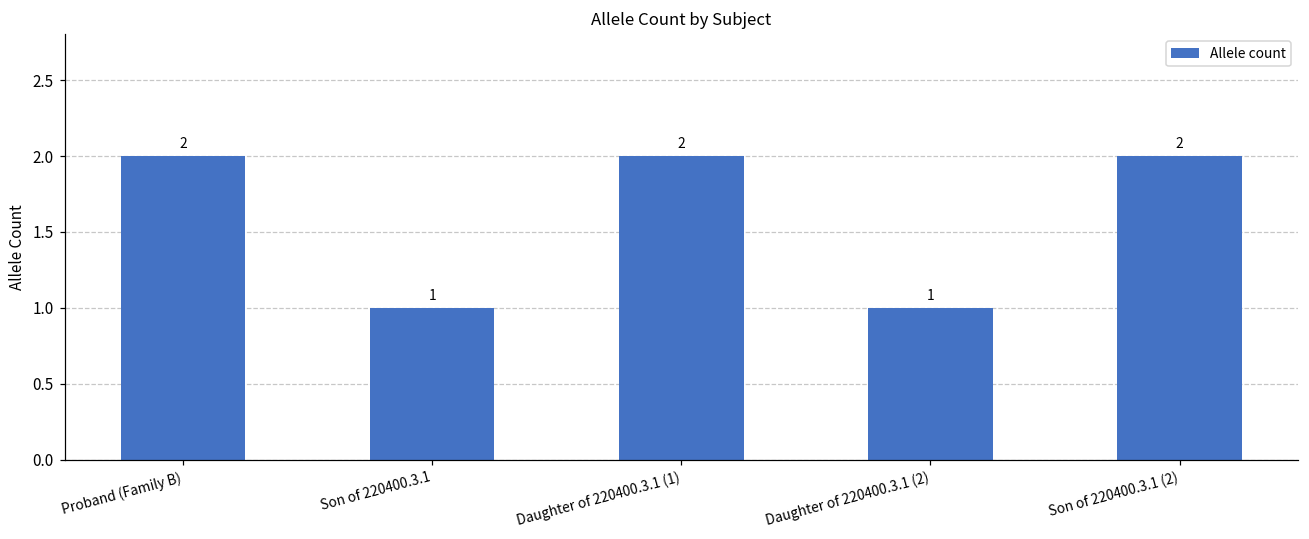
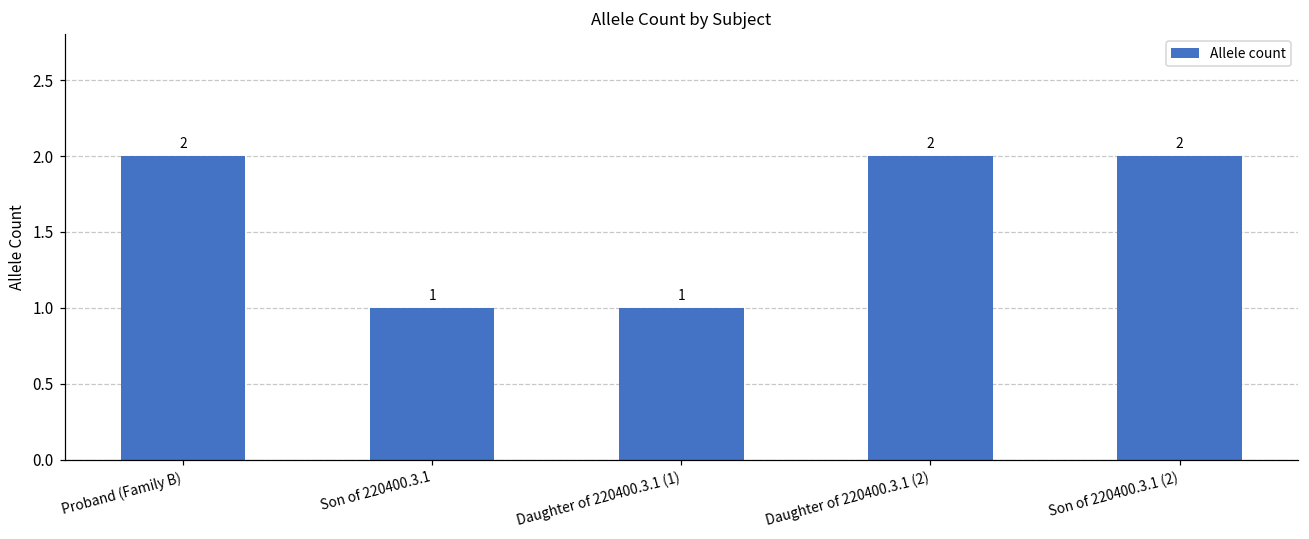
Daughter of 220400.3.1 (1): 2 -> 1
Daughter of 220400.3.1 (2): 1 -> 2
